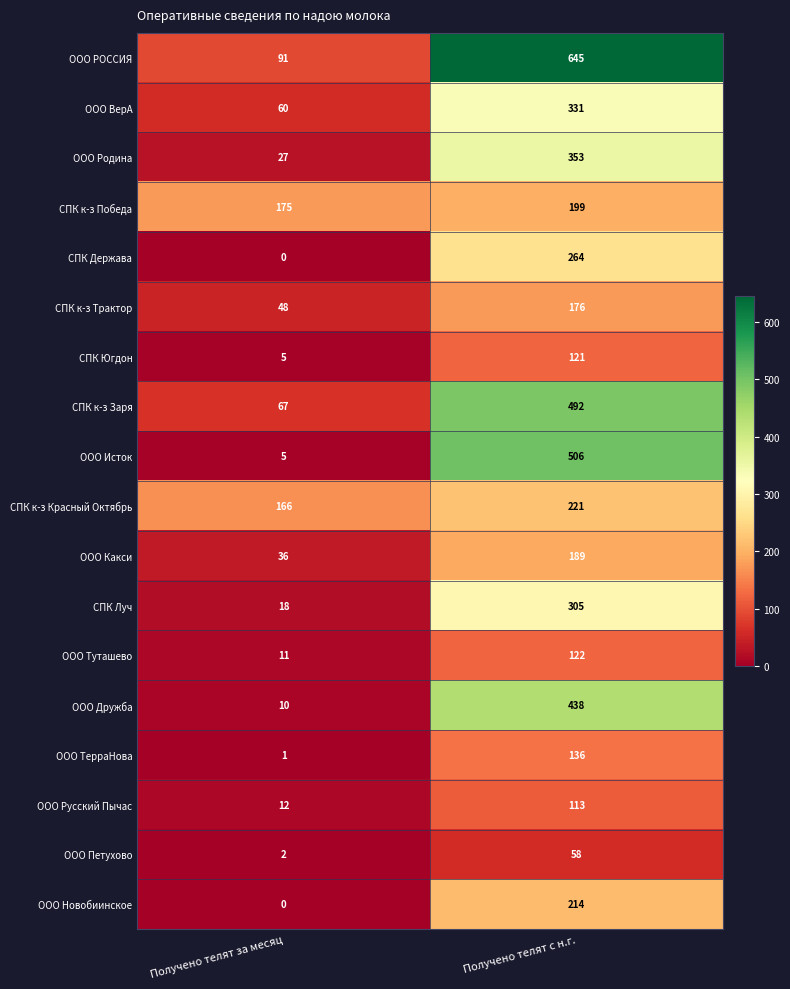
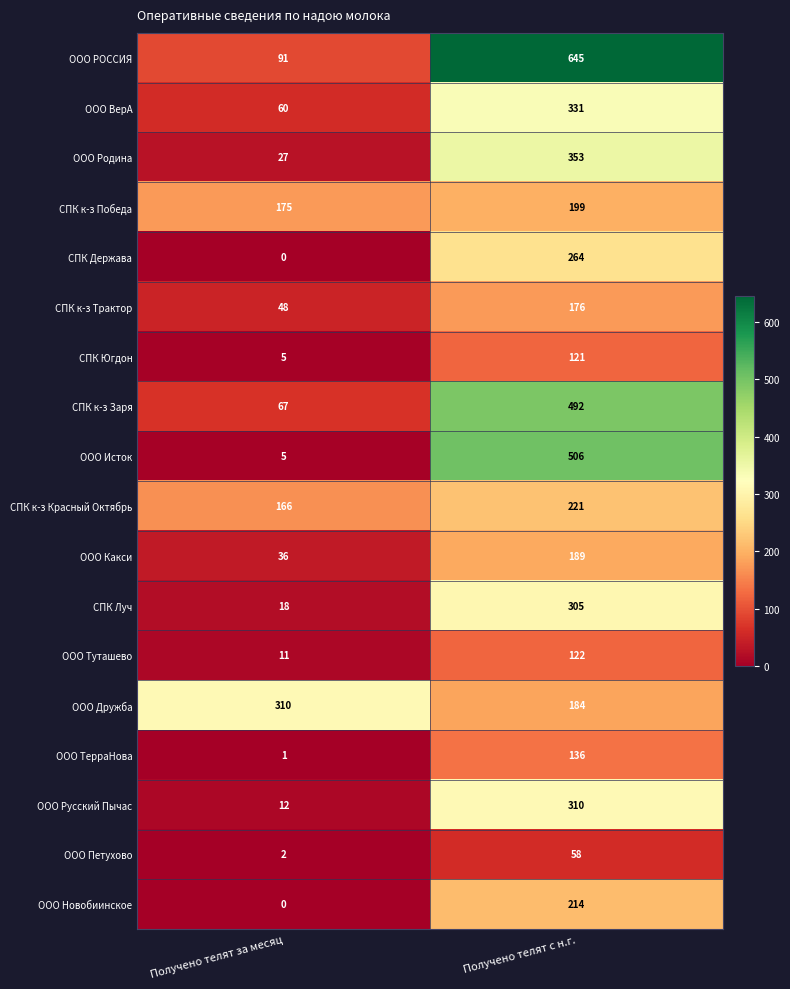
ООО Дружба, Получено телят за месяц: 10 -> 310
ООО Дружба, Получено телят с н.г.: 438 -> 184
ООО Русский Пычас, Получено телят с н.г.: 113 -> 310
